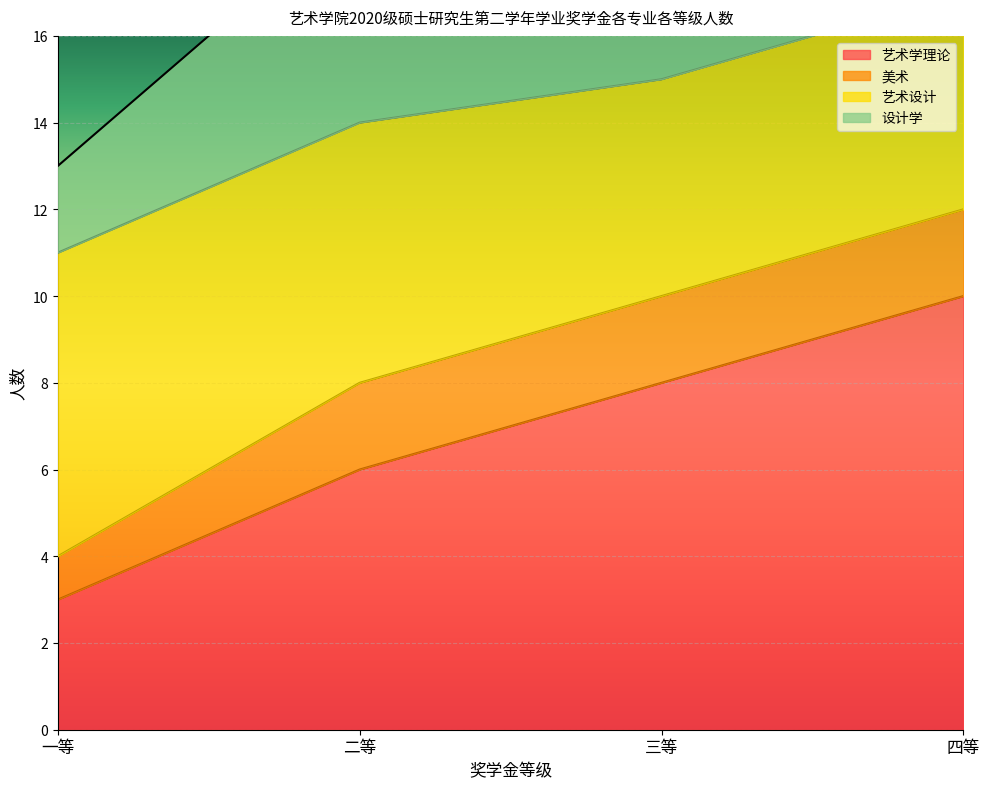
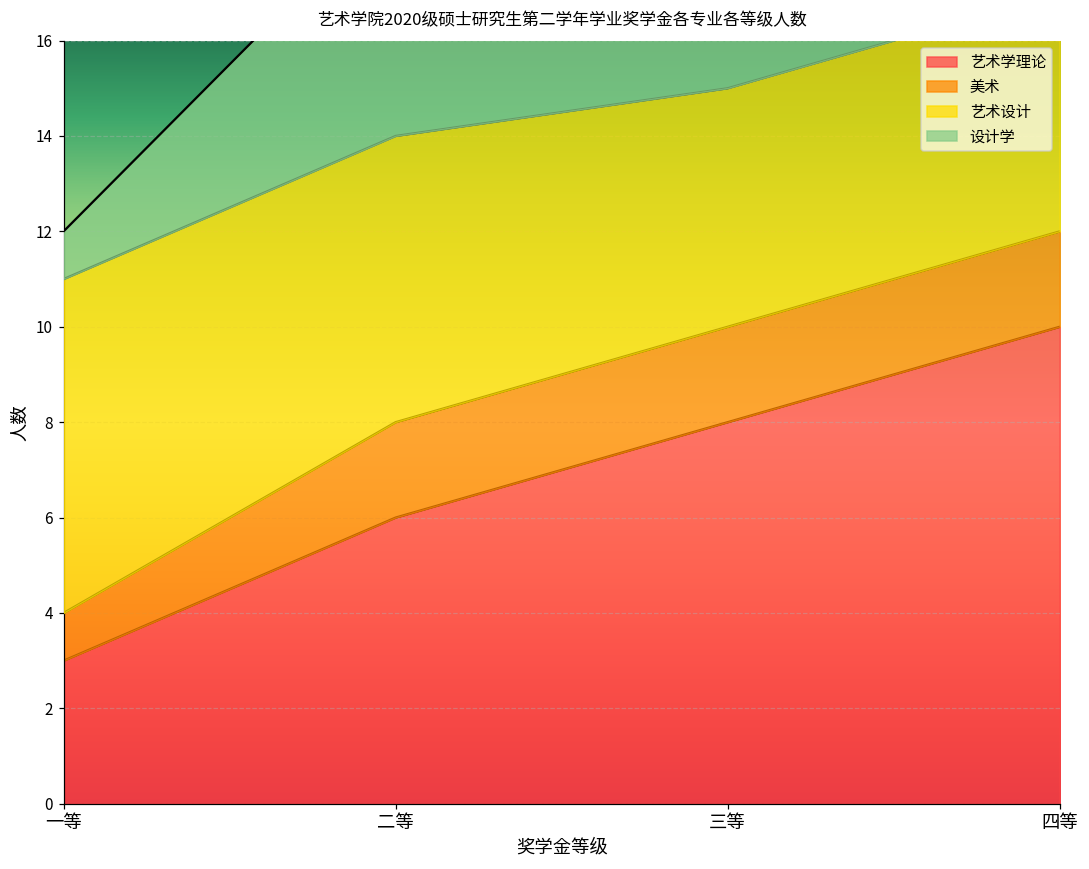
设计学, 一等: 2 -> 1
